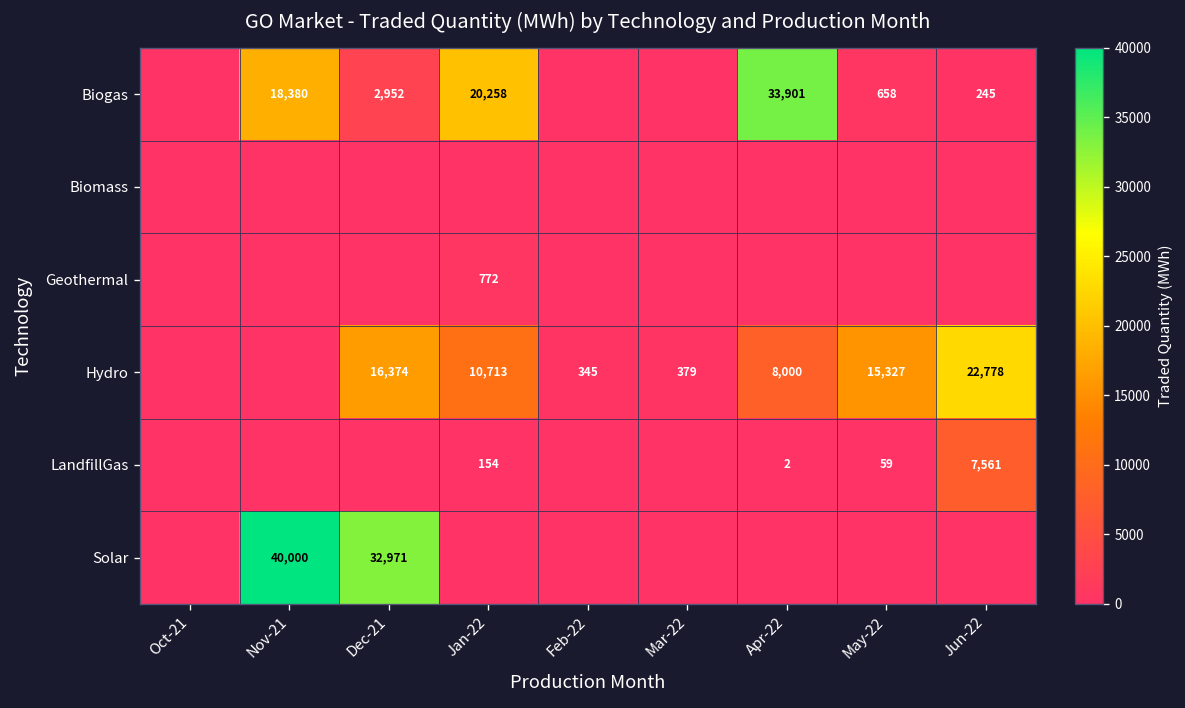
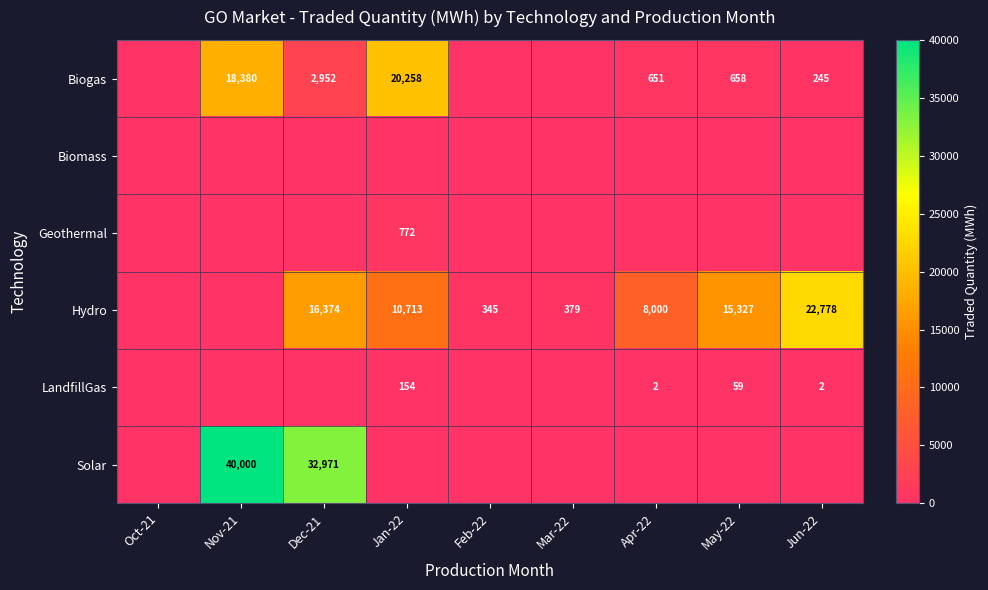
Biogas, Apr-22: 33,901 -> 651
LandfillGas, Jun-22: 7,561 -> 2
